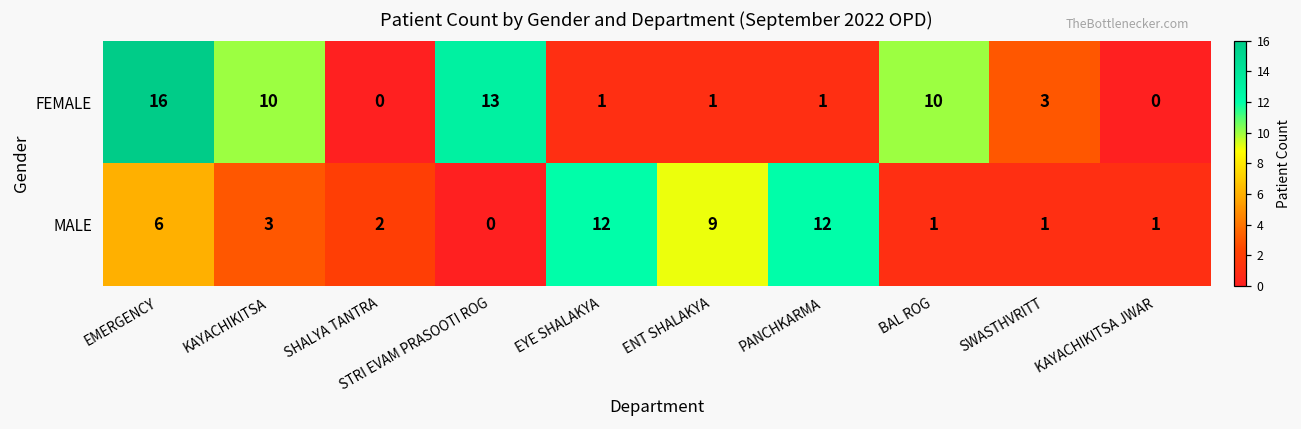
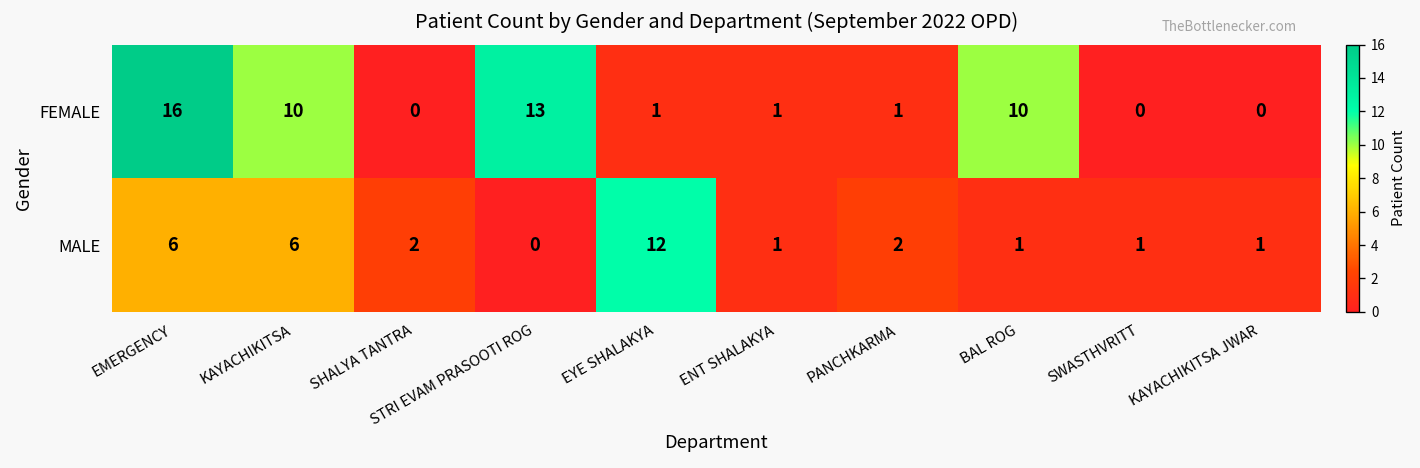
FEMALE, SWASTHVRITT: 3 -> 0
MALE, KAYACHIKITSA: 3 -> 6
MALE, ENT SHALAKYA: 9 -> 1
MALE, PANCHKARMA: 12 -> 2
